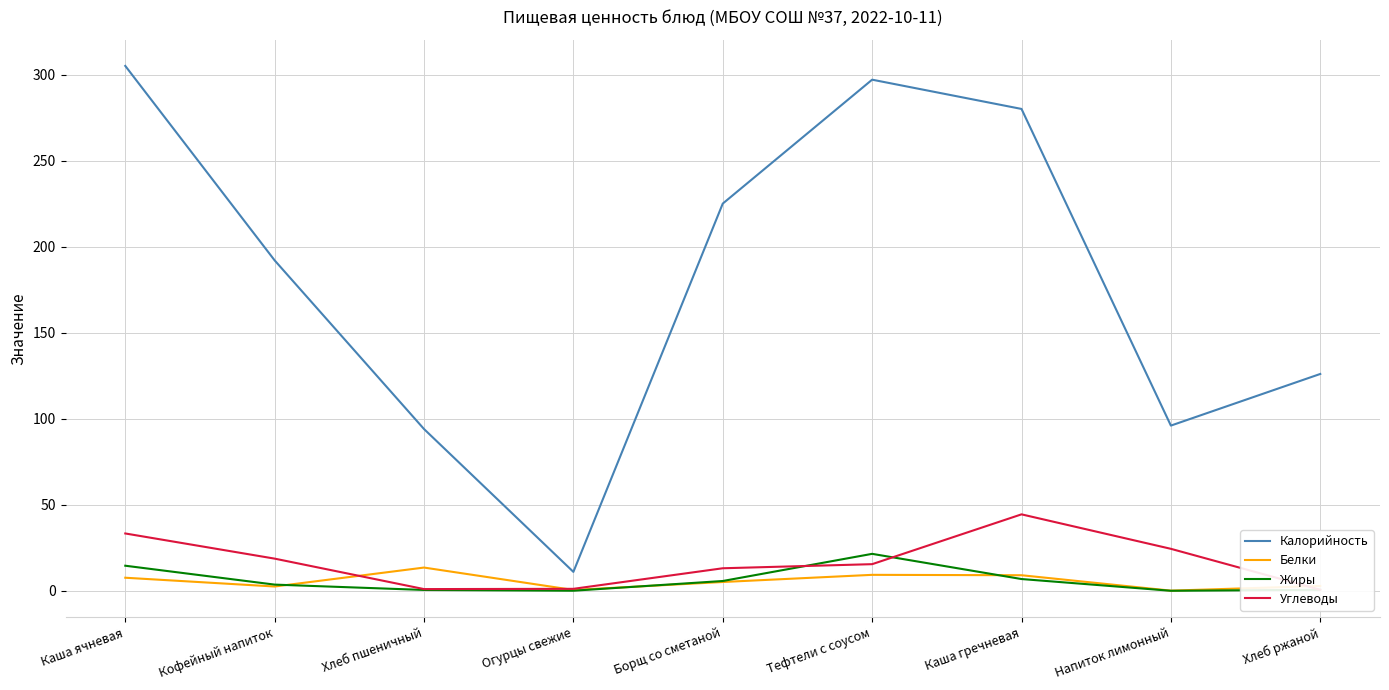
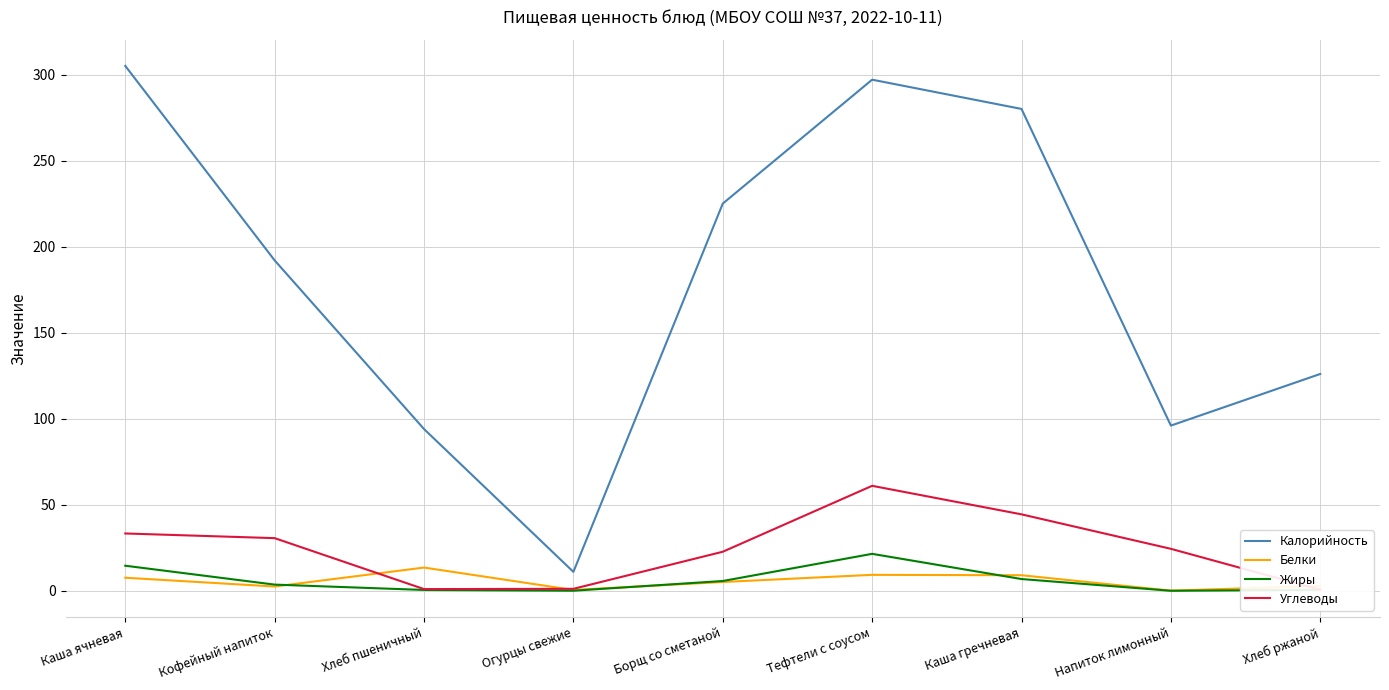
Углеводы, Кофейный напиток: 19 -> 31
Углеводы, Борщ со сметаной: 13 -> 23
Углеводы, Тефтели с соусом: 15 -> 61
